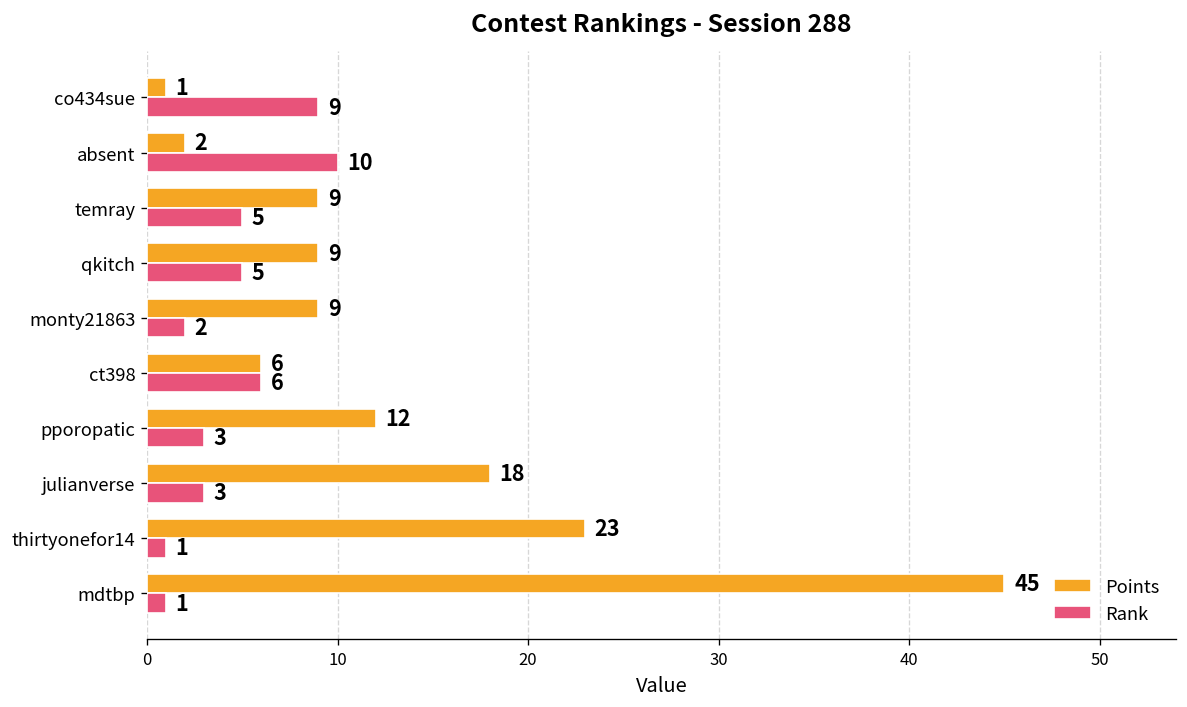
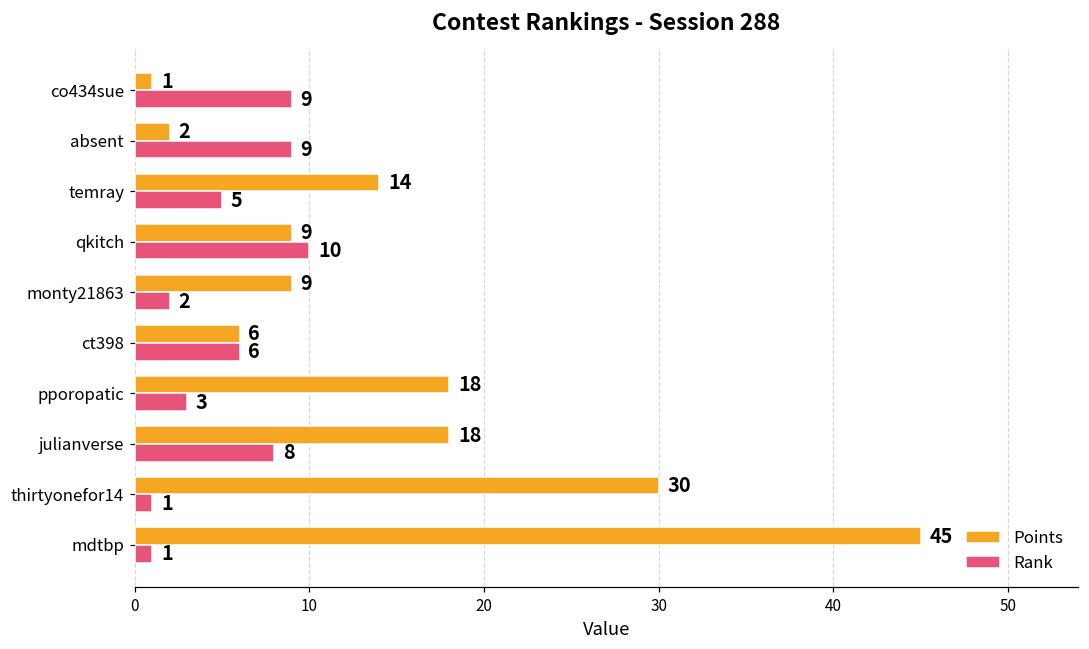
Rank, absent: 10 -> 9
Points, temray: 9 -> 14
Rank, qkitch: 5 -> 10
Points, pporopatic: 12 -> 18
Rank, julianverse: 3 -> 8
Points, thirtyonefor14: 23 -> 30
